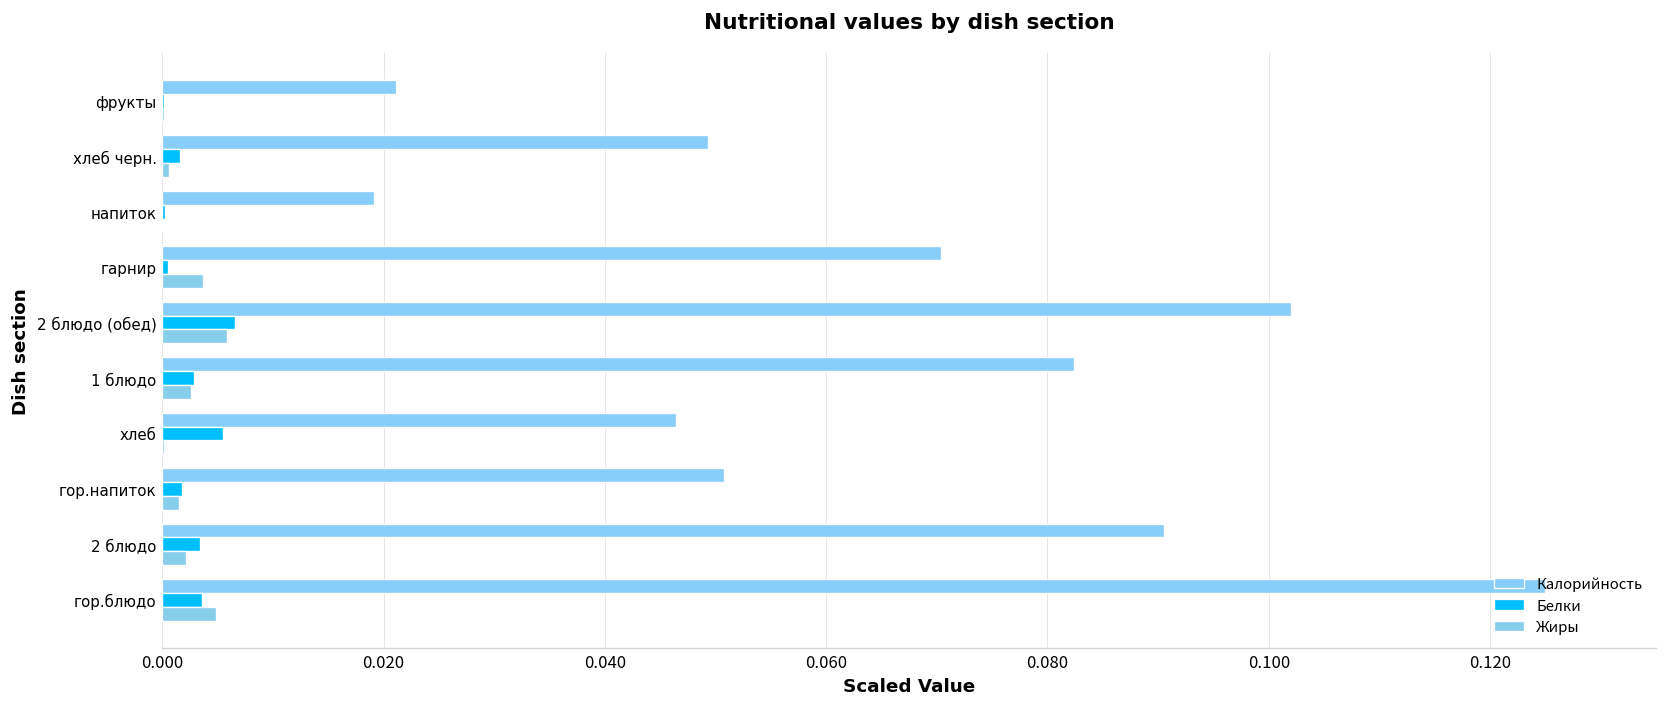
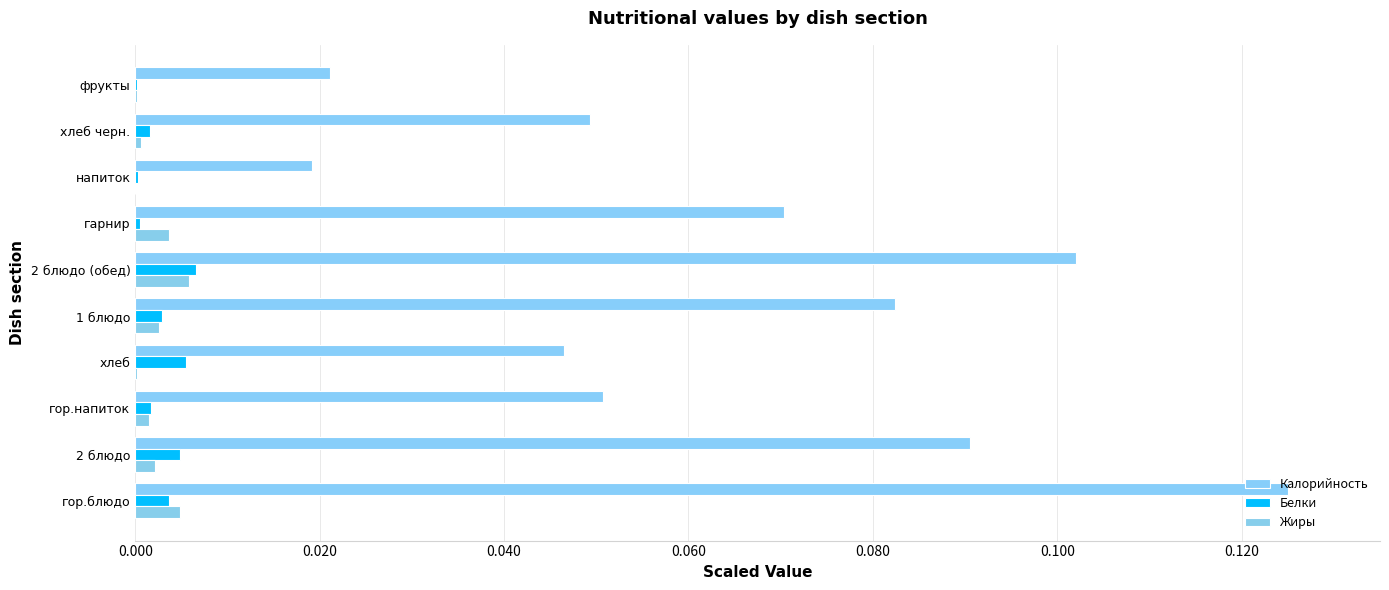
Белки, 2 блюдо: 0.003 -> 0.005
